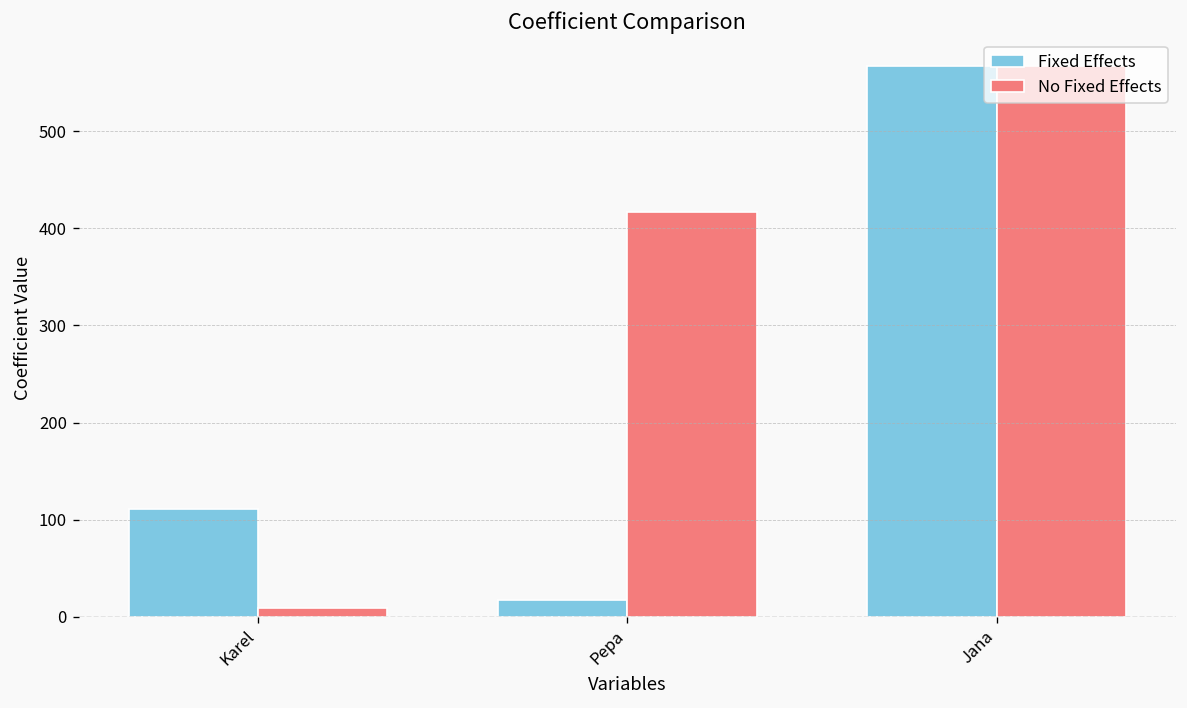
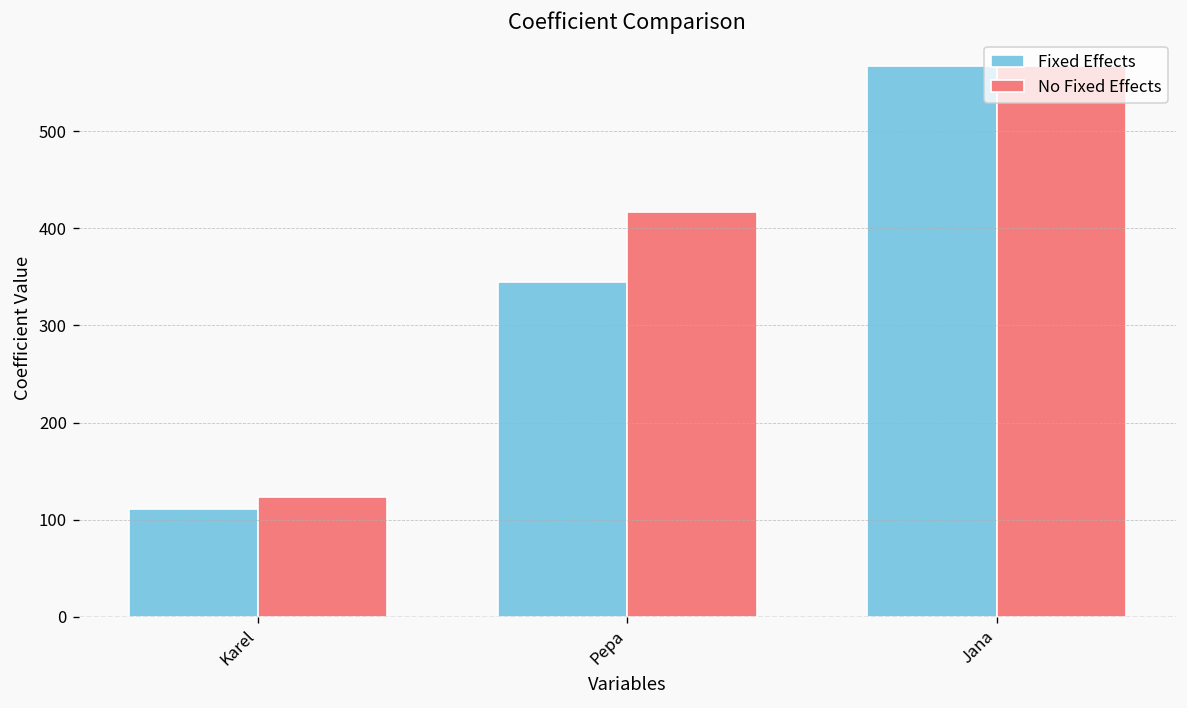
No Fixed Effects, Karel: 10 -> 120
Fixed Effects, Pepa: 20 -> 350
